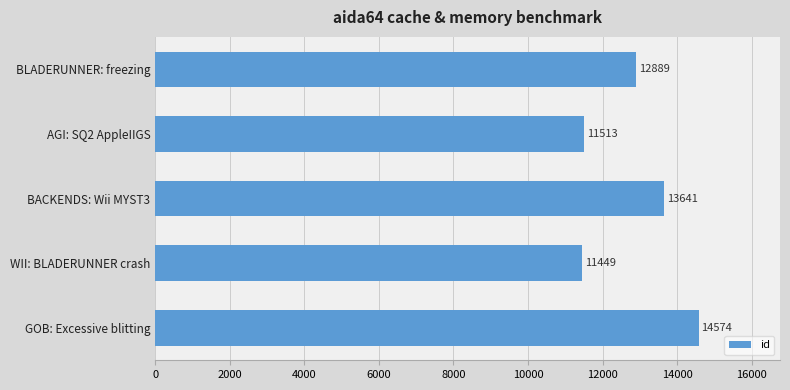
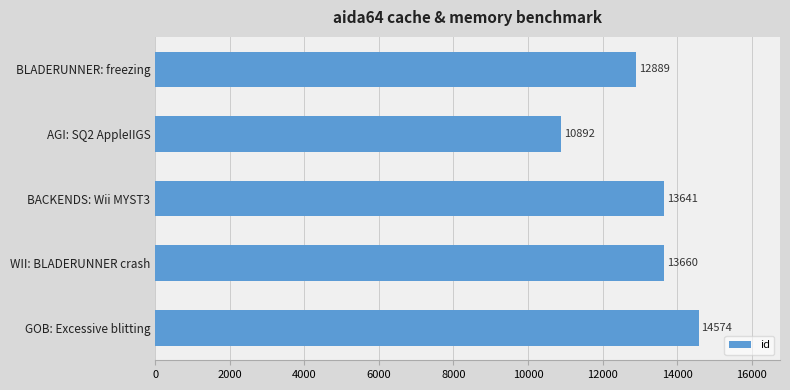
AGI: SQ2 AppleIIGS: 11513 -> 10892
WII: BLADERUNNER crash: 11449 -> 13660
